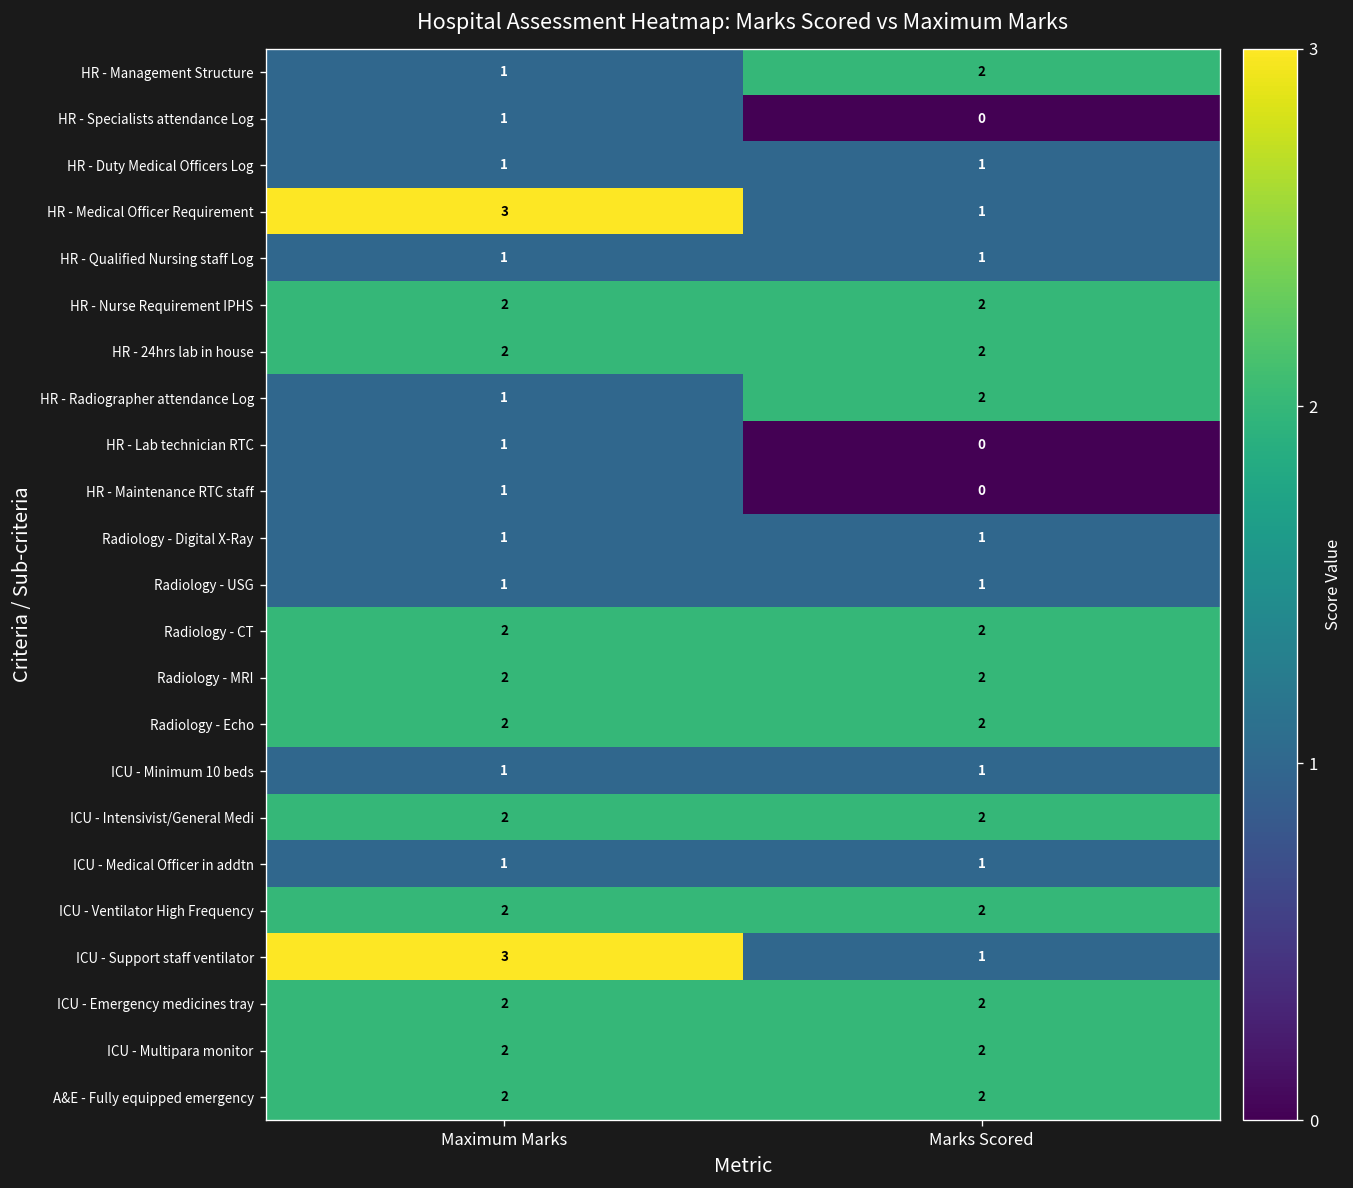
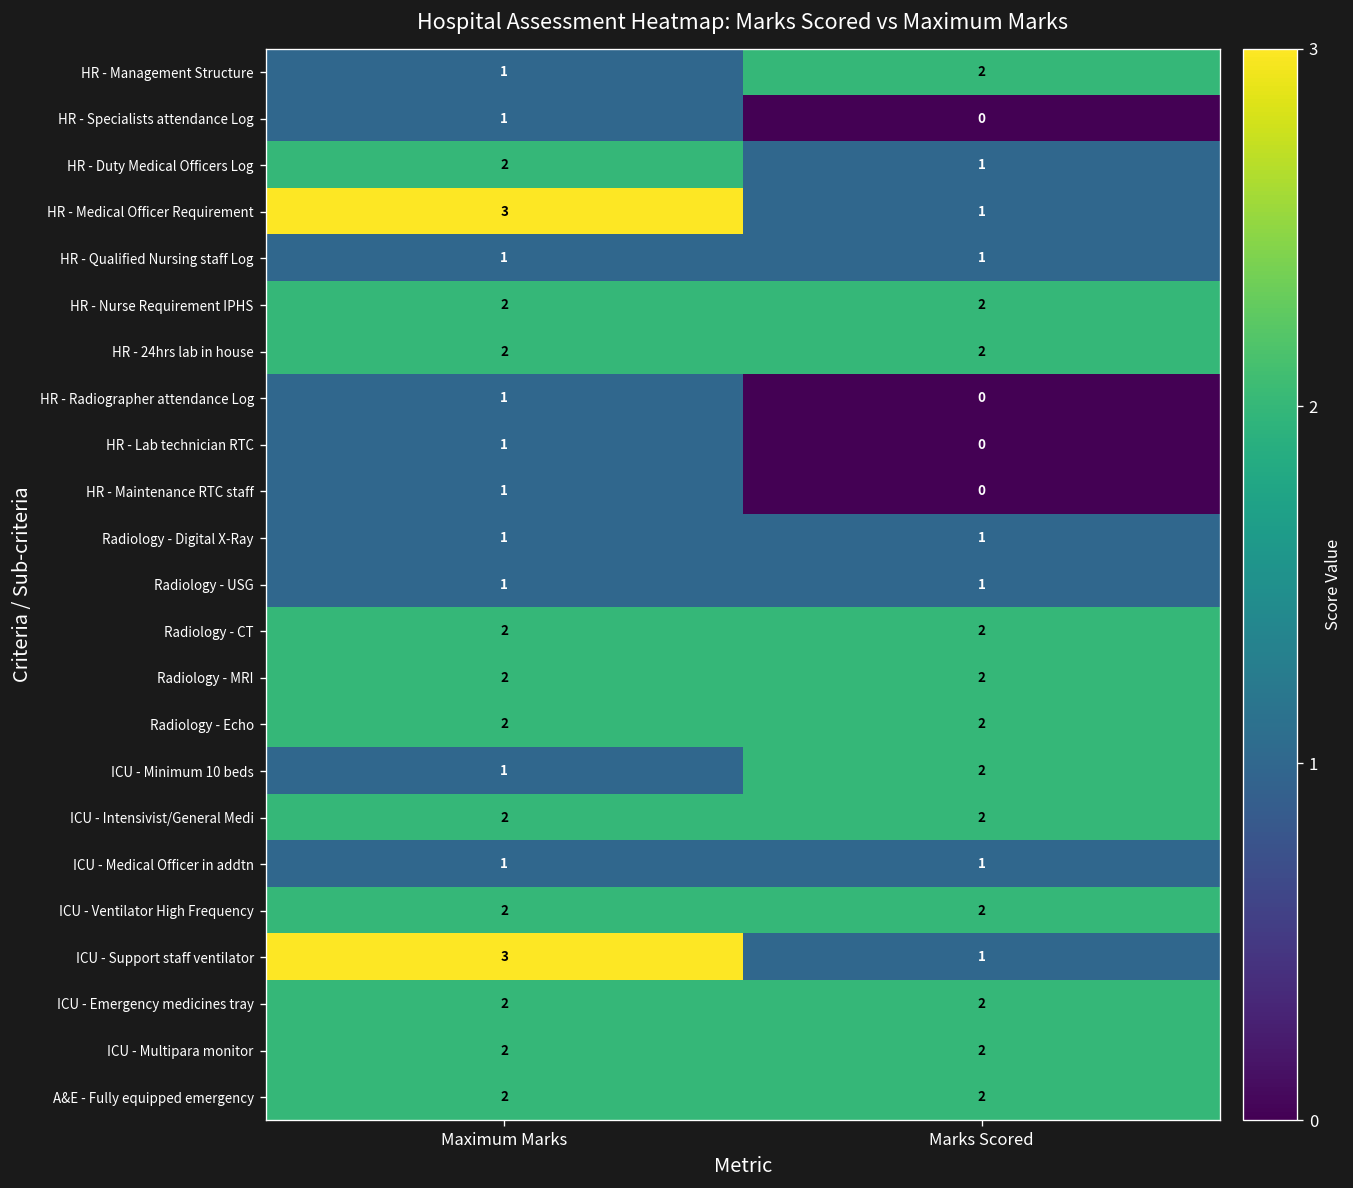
HR - Duty Medical Officers Log, Maximum Marks: 1 -> 2
HR - Radiographer attendance Log, Marks Scored: 2 -> 0
ICU - Minimum 10 beds, Marks Scored: 1 -> 2
